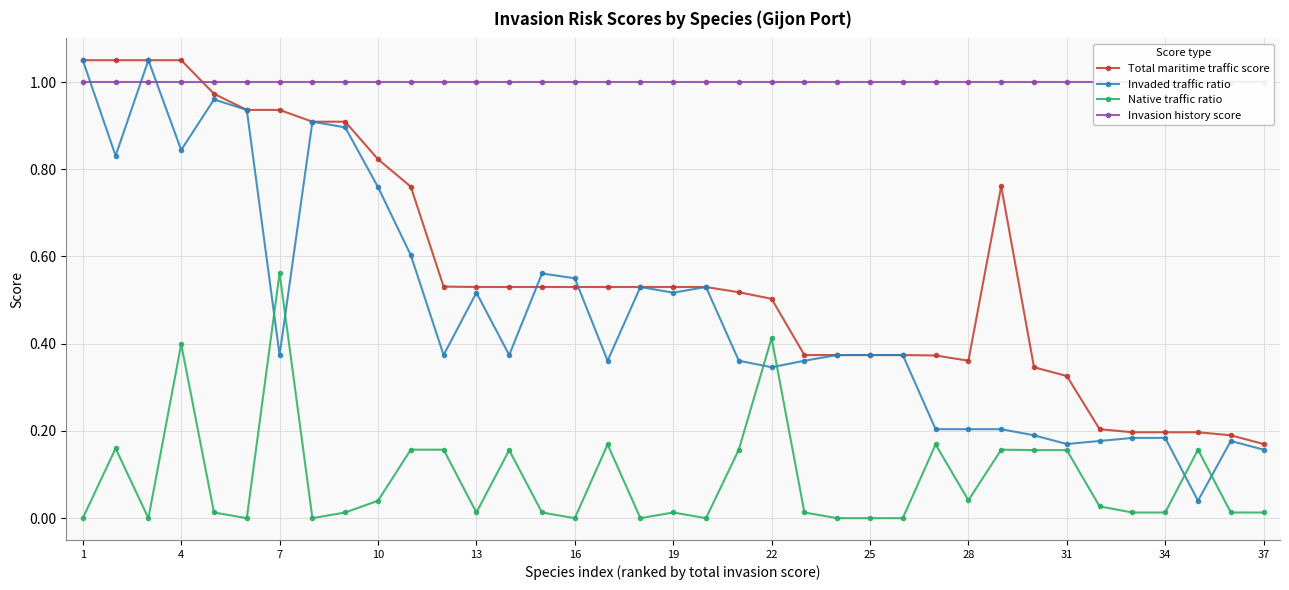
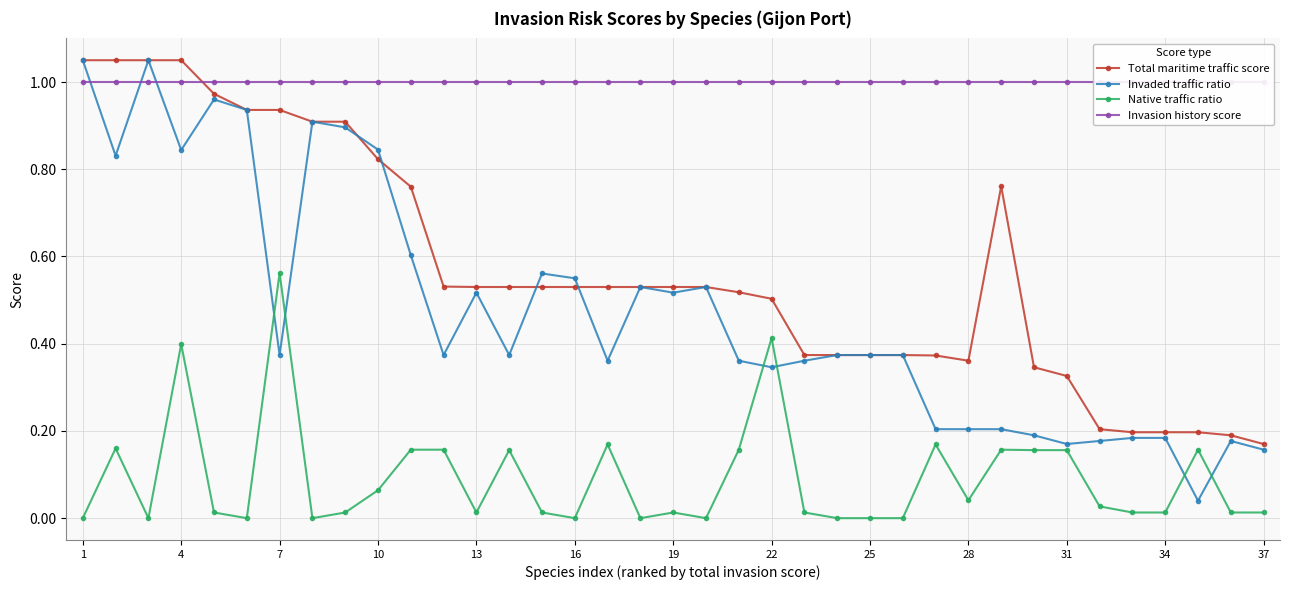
Invaded traffic ratio, 10: 0.76 -> 0.85
Native traffic ratio, 10: 0.04 -> 0.06
